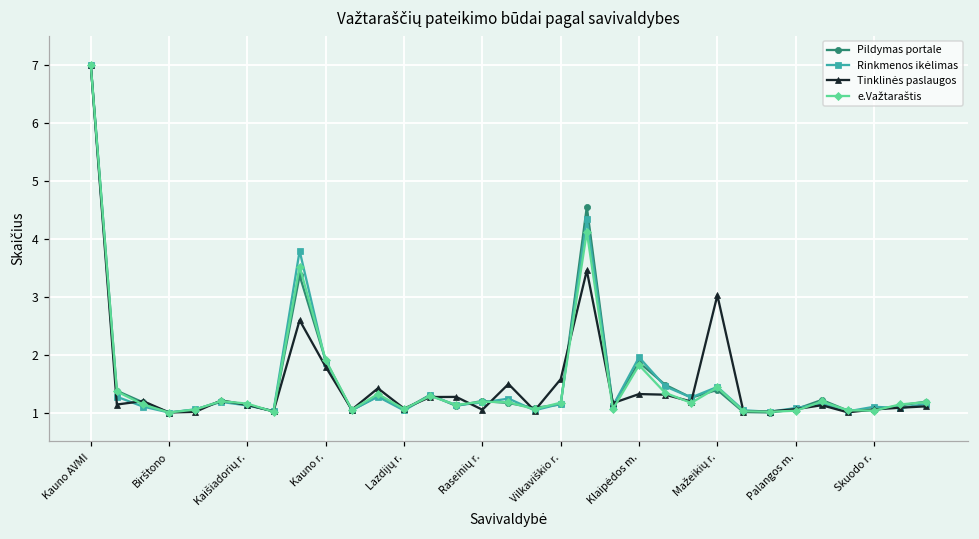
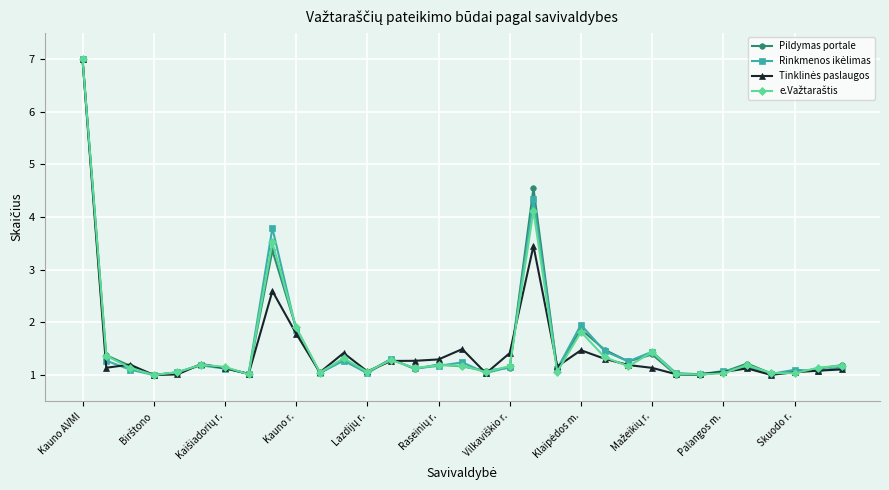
Tinklinės paslaugos, Raseinių r.: 1.0 -> 1.3
Tinklinės paslaugos, Vilkaviškio r.: 1.6 -> 1.4
Tinklinės paslaugos, Klaipėdos m.: 1.3 -> 1.5
Tinklinės paslaugos, Mažeikių r.: 3.0 -> 1.1
